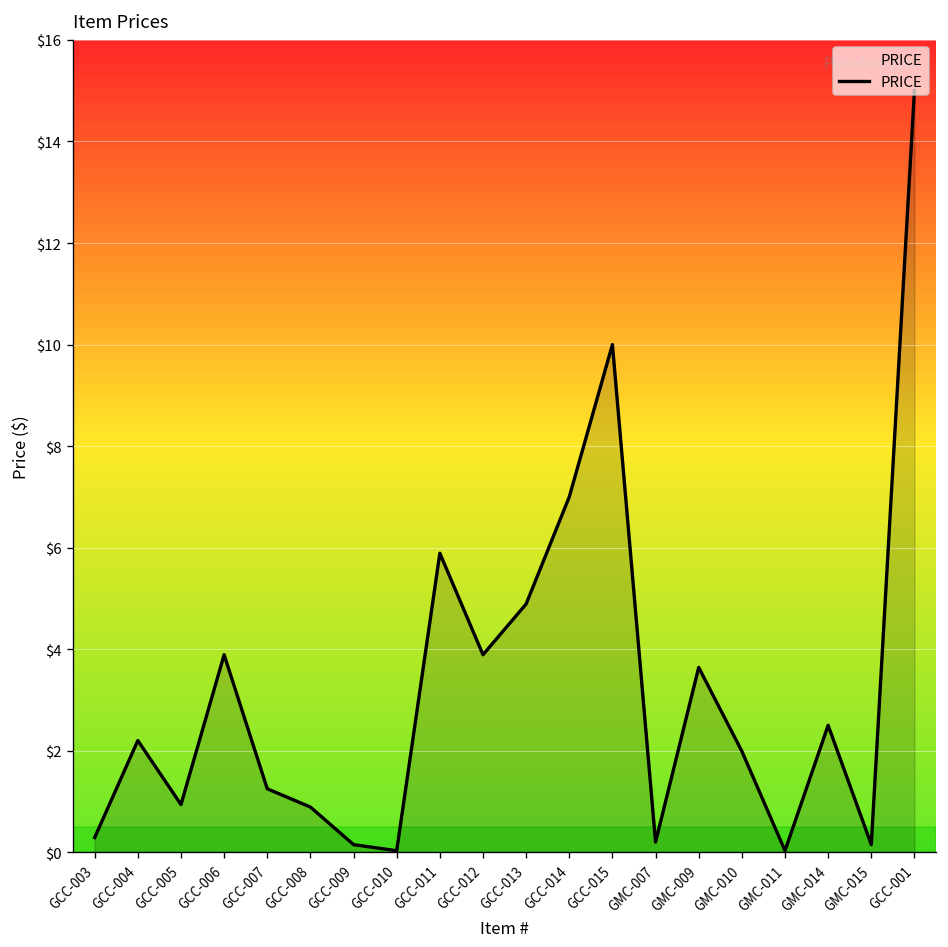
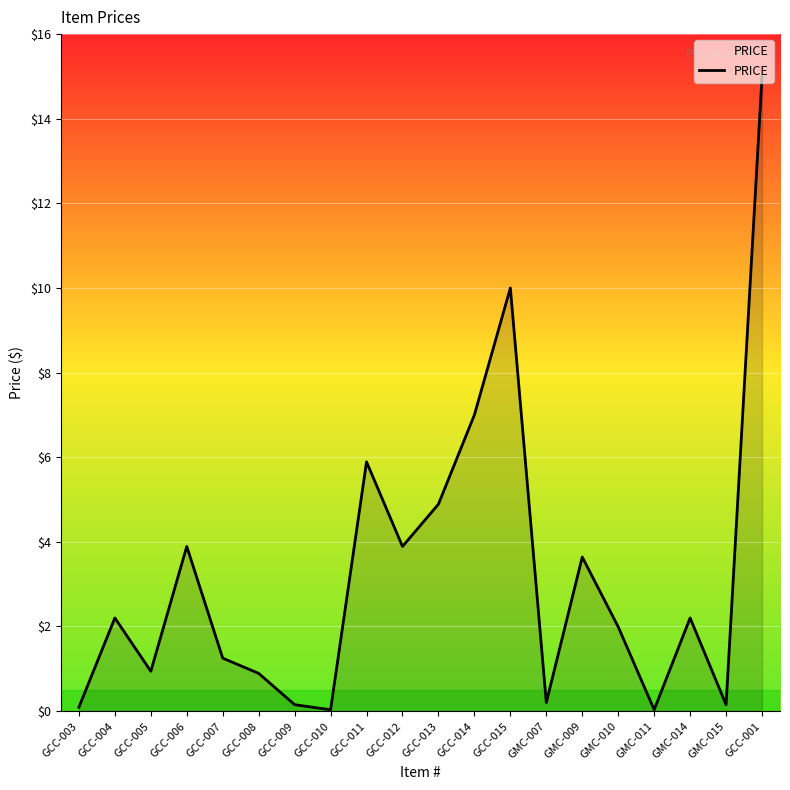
GCC-003: $0.3 -> $0.1
GMC-014: $2.5 -> $2.2
